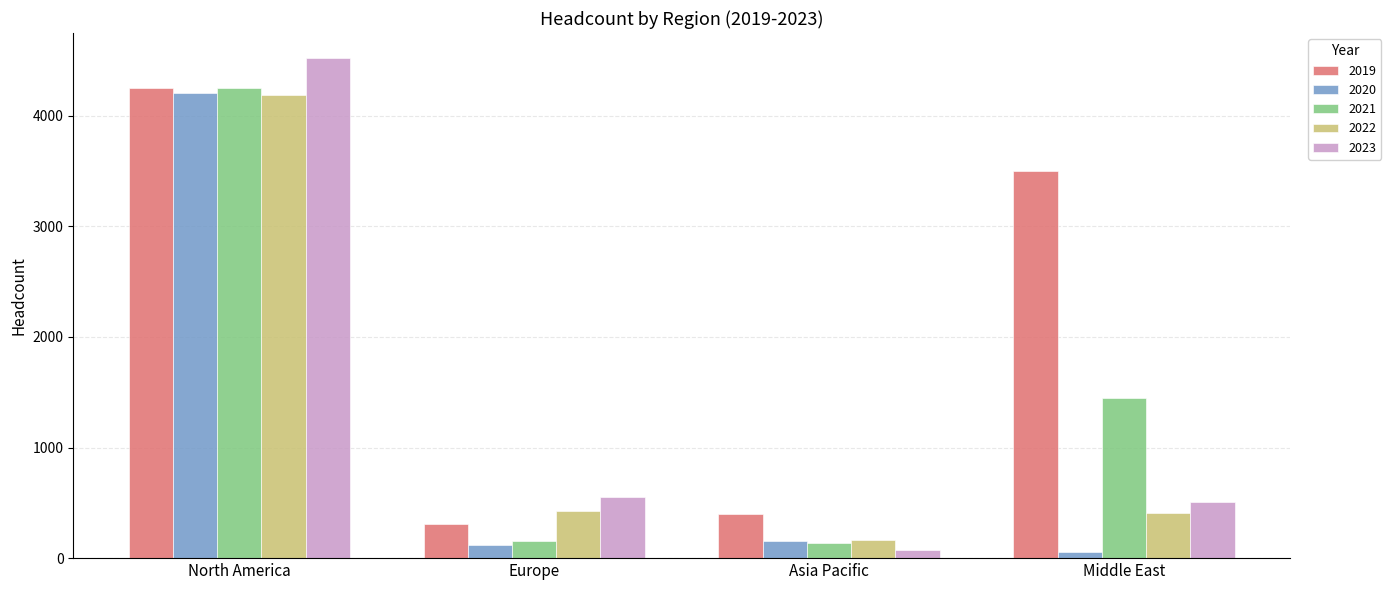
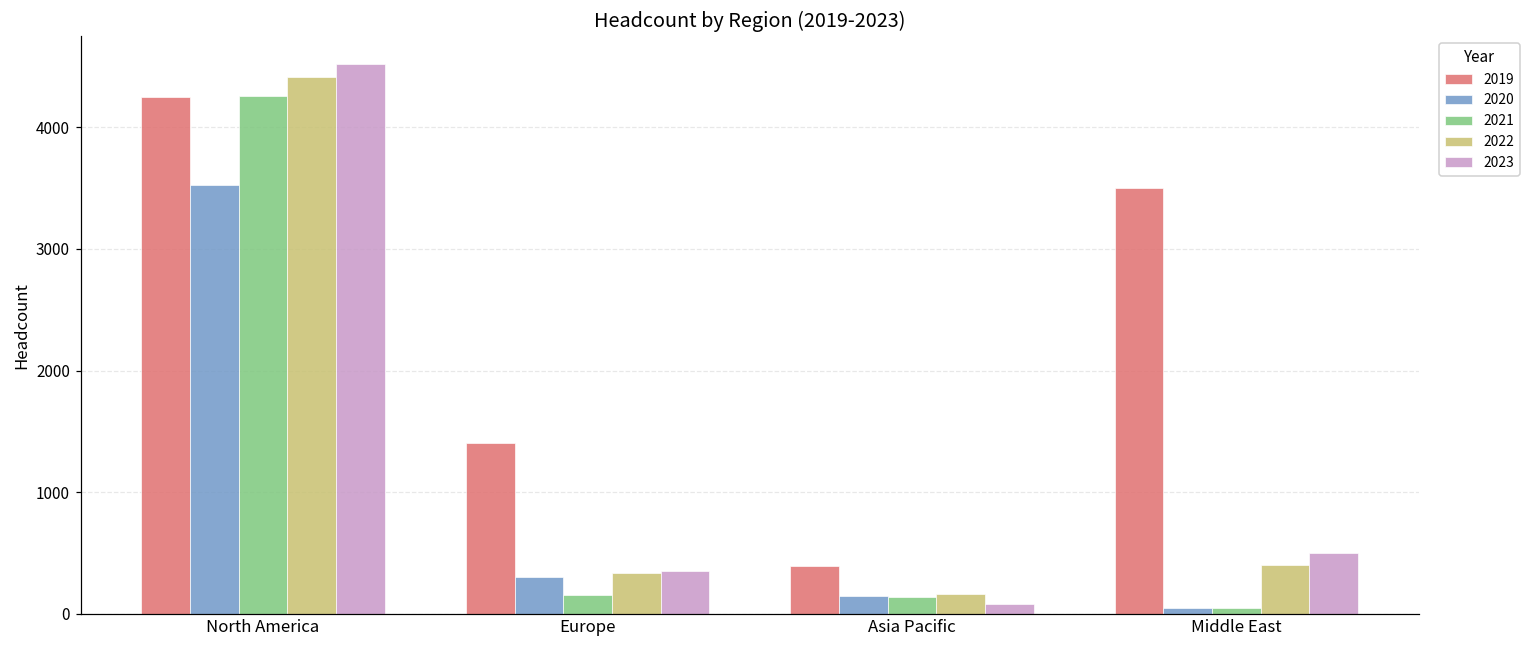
2020, North America: 4210 -> 3520
2022, North America: 4190 -> 4410
2019, Europe: 310 -> 1410
2020, Europe: 120 -> 310
2022, Europe: 420 -> 340
2023, Europe: 560 -> 350
2021, Middle East: 1450 -> 50
